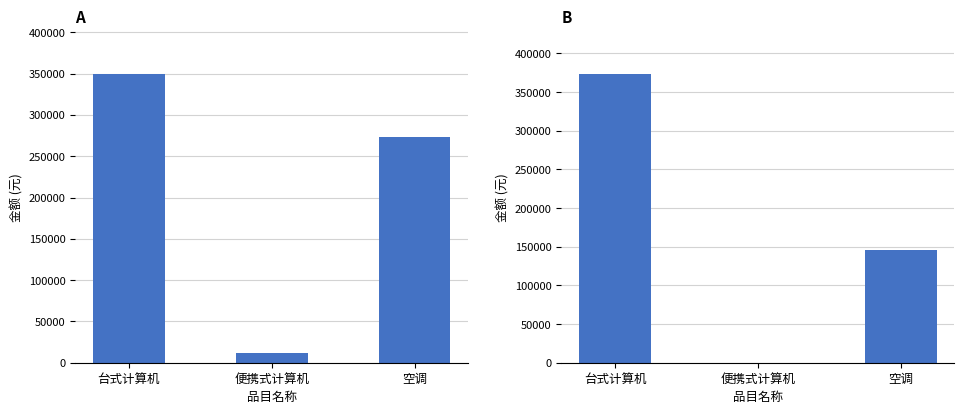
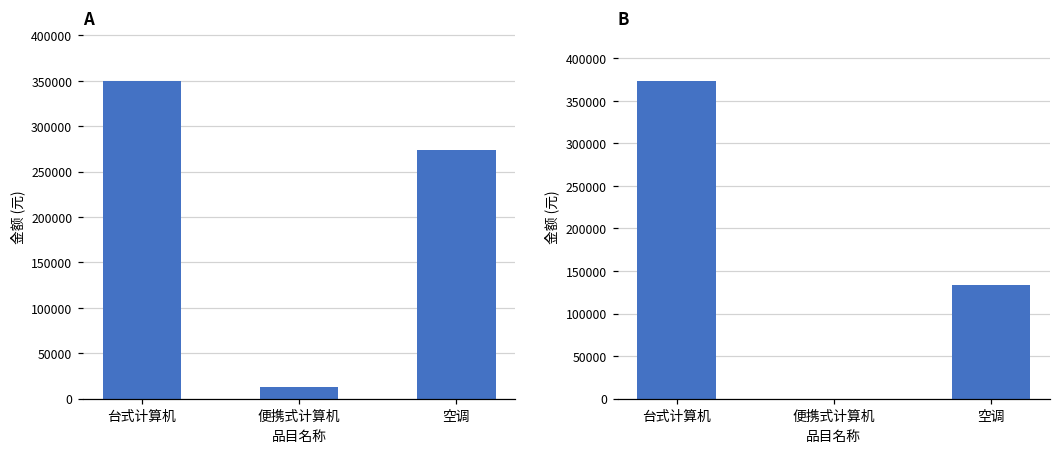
B, 空调: 150000 -> 130000
